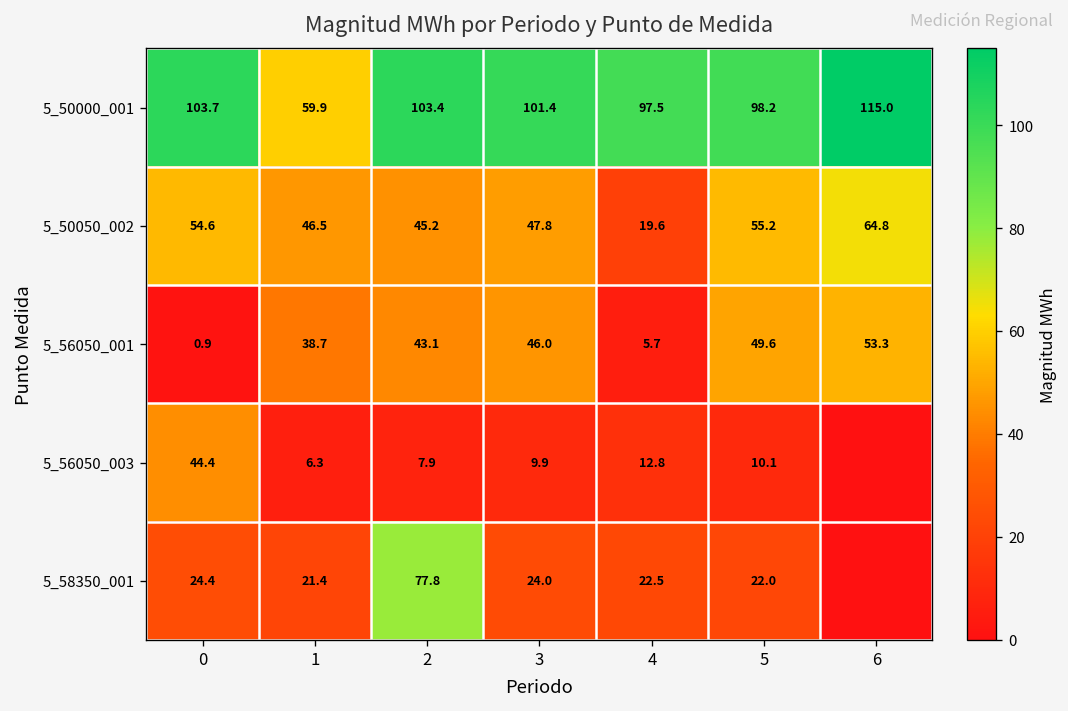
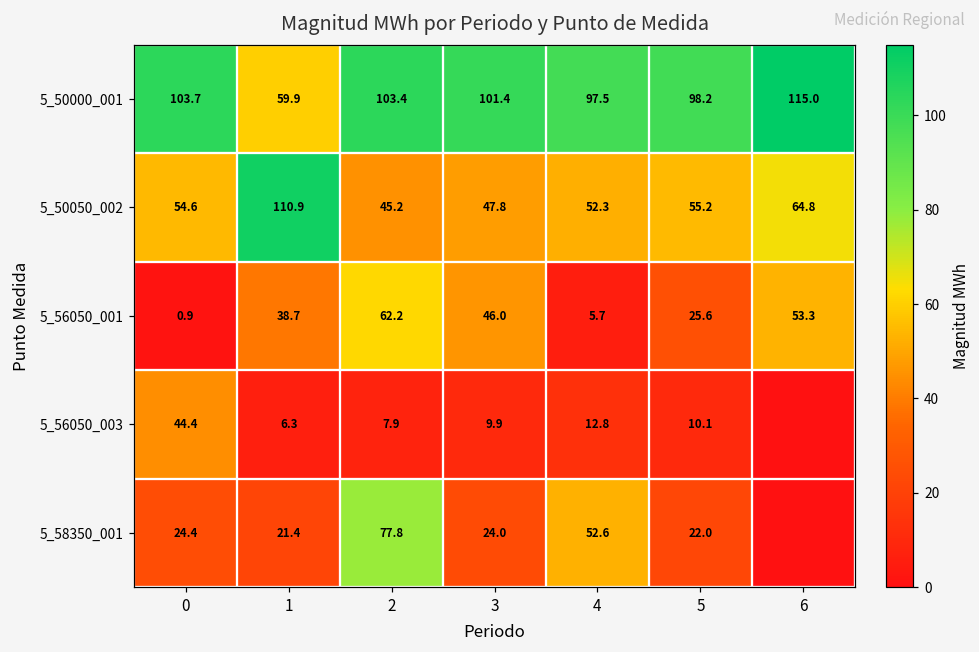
5_50050_002, 1: 46.5 -> 110.9
5_50050_002, 4: 19.6 -> 52.3
5_56050_001, 2: 43.1 -> 62.2
5_56050_001, 5: 49.6 -> 25.6
5_58350_001, 4: 22.5 -> 52.6
